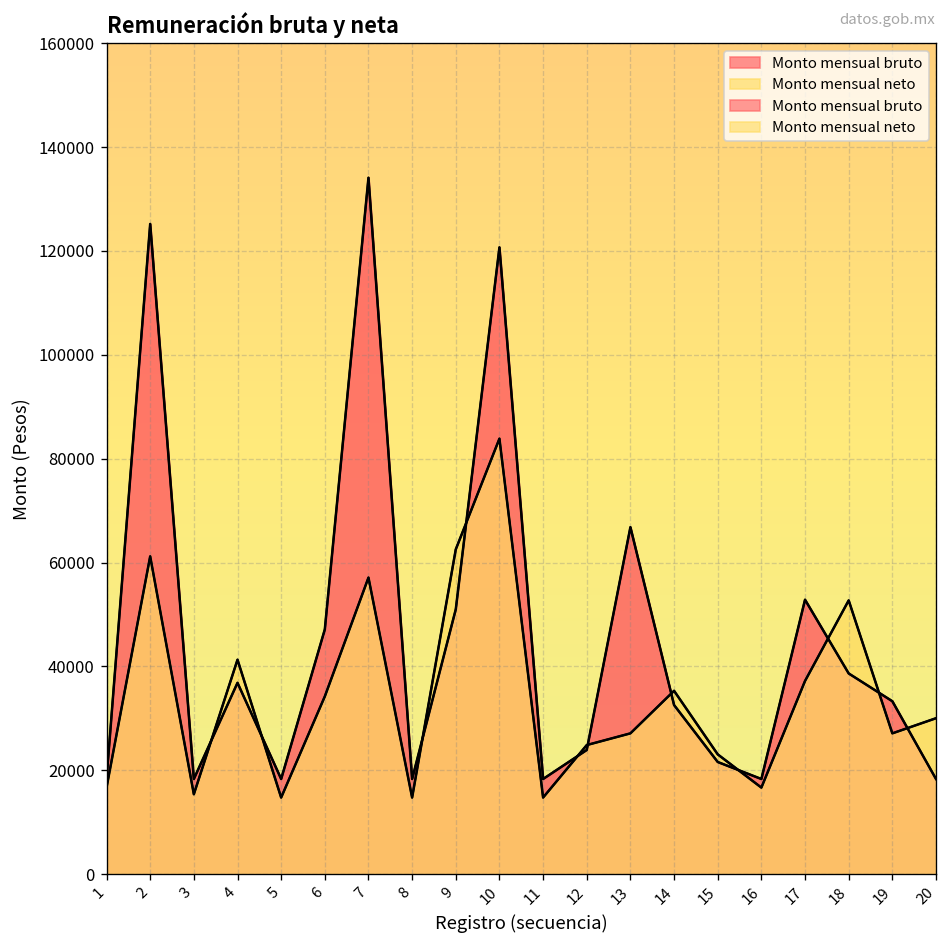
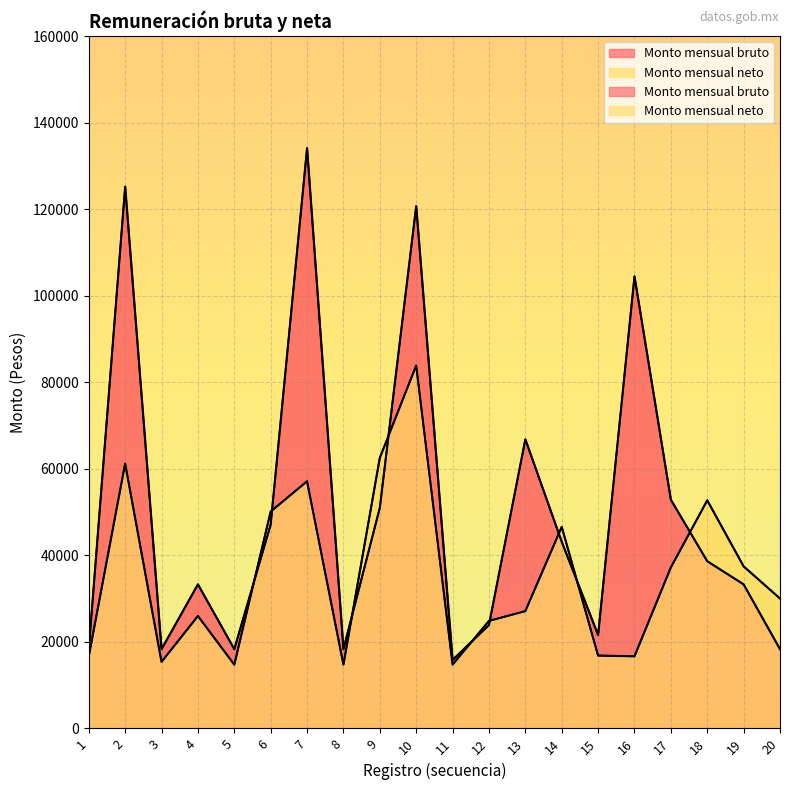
Monto mensual bruto, 4: 37000 -> 33000
Monto mensual neto, 4: 41000 -> 26000
Monto mensual neto, 6: 34000 -> 50000
Monto mensual bruto, 11: 18000 -> 16000
Monto mensual bruto, 14: 33000 -> 43000
Monto mensual neto, 14: 35000 -> 47000
Monto mensual neto, 15: 23000 -> 17000
Monto mensual bruto, 16: 18000 -> 104000
Monto mensual neto, 19: 27000 -> 37000
